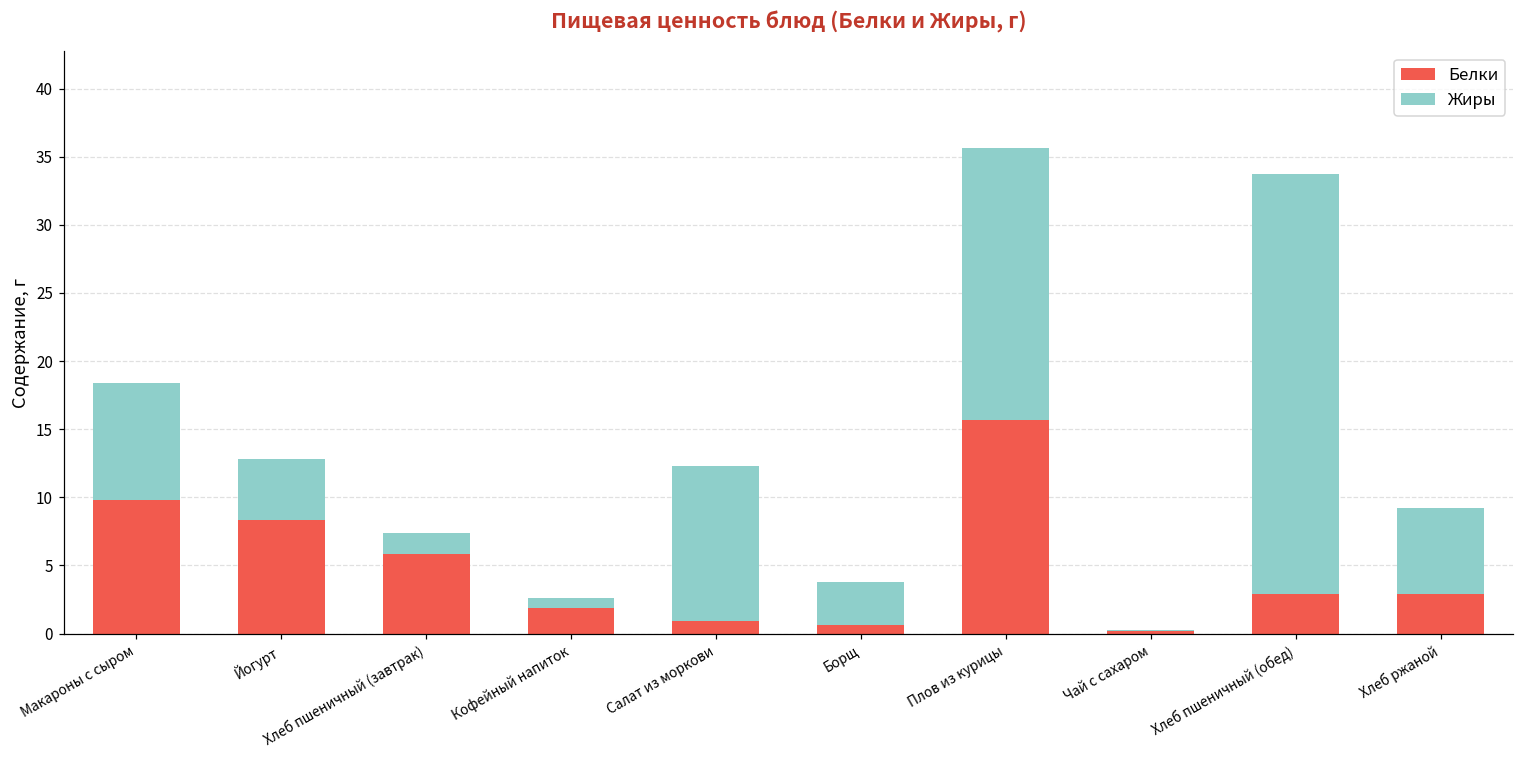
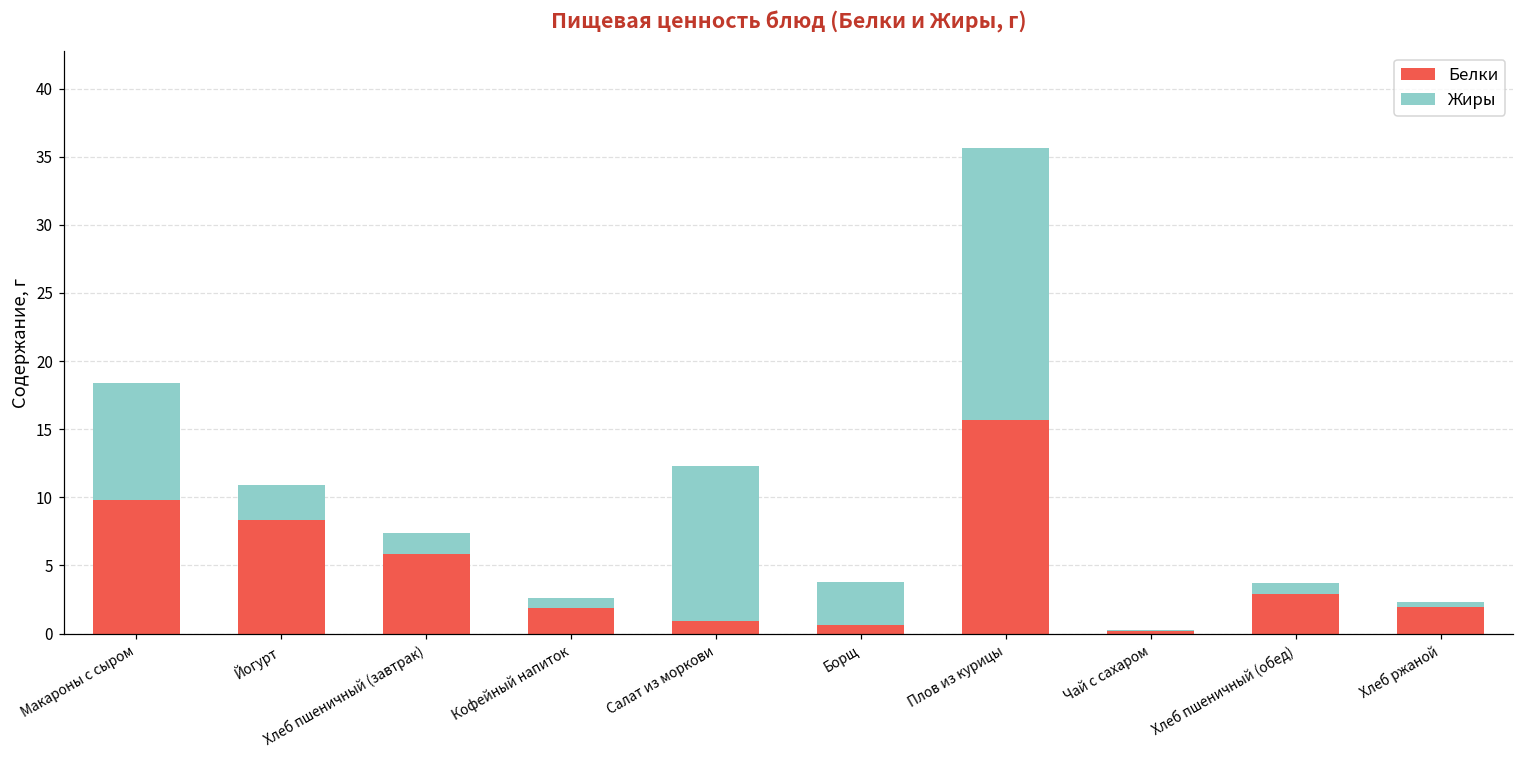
Жиры, Йогурт: 4.5 -> 2.6
Жиры, Хлеб пшеничный (обед): 30.8 -> 0.8
Белки, Хлеб ржаной: 2.9 -> 2.0
Жиры, Хлеб ржаной: 6.3 -> 0.4
